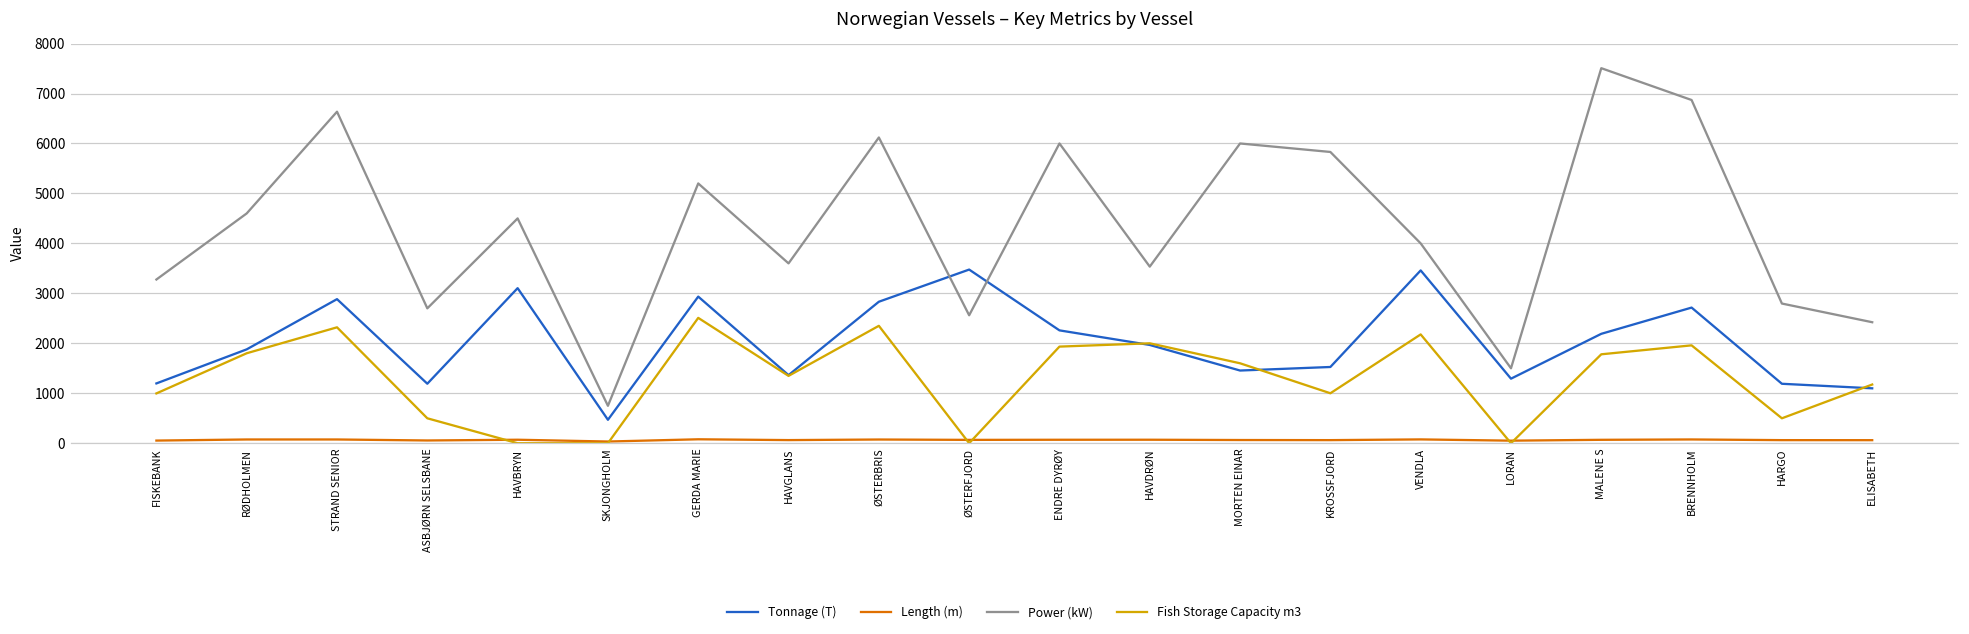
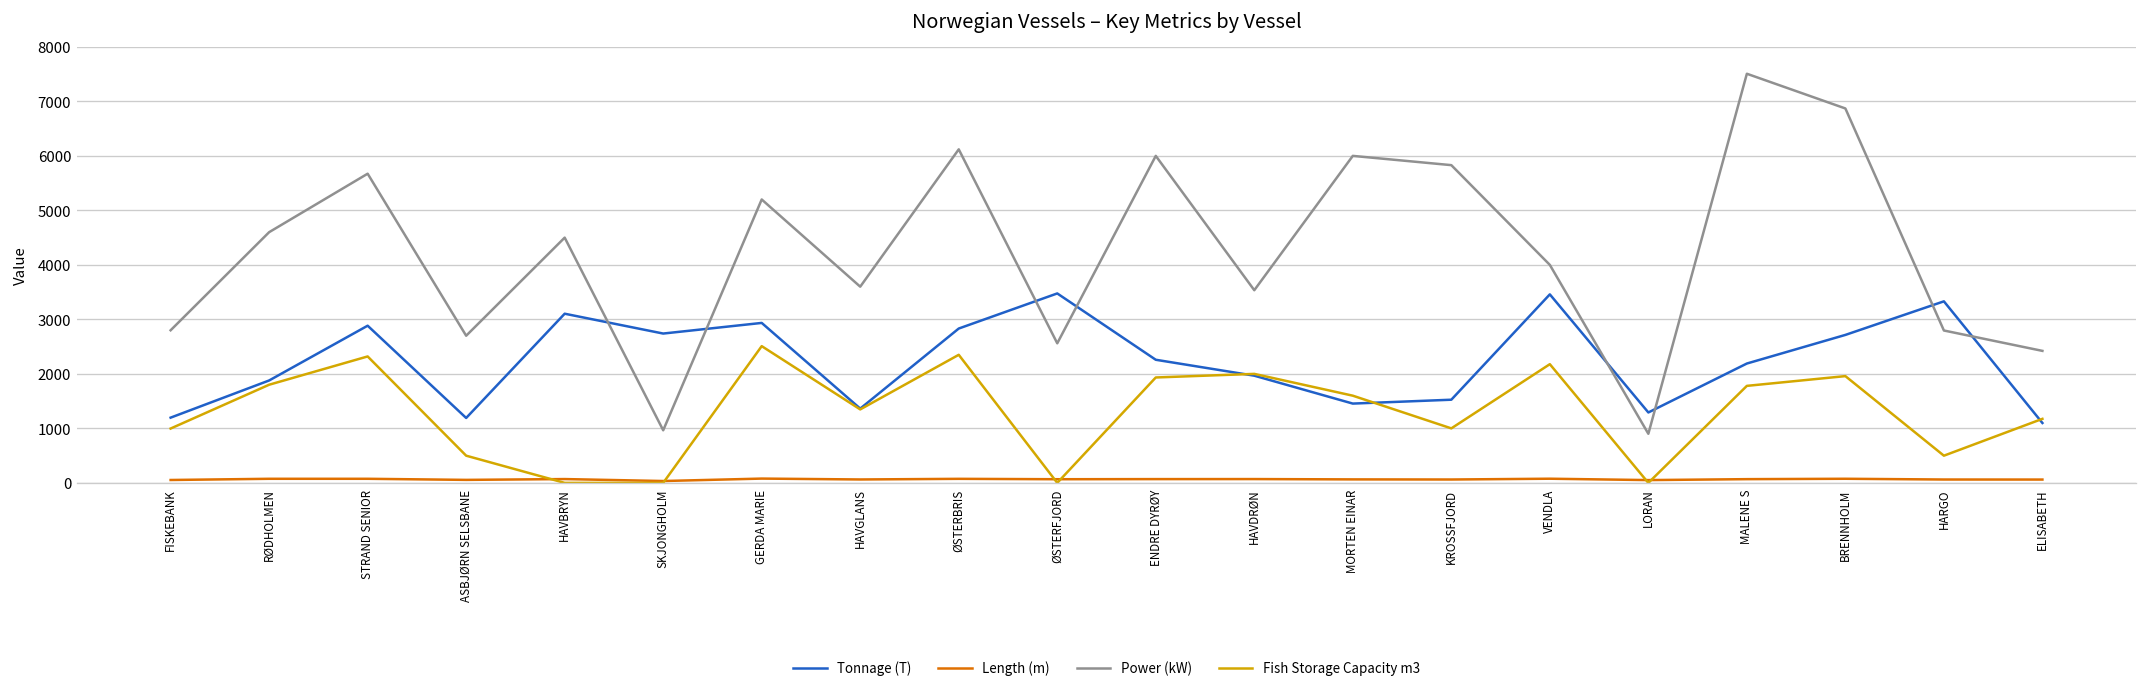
Power (kW), FISKEBANK: 3300 -> 2800
Power (kW), STRAND SENIOR: 6600 -> 5700
Tonnage (T), SKJONGHOLM: 500 -> 2700
Power (kW), SKJONGHOLM: 700 -> 1000
Power (kW), LORAN: 1500 -> 900
Tonnage (T), HARGO: 1200 -> 3300
